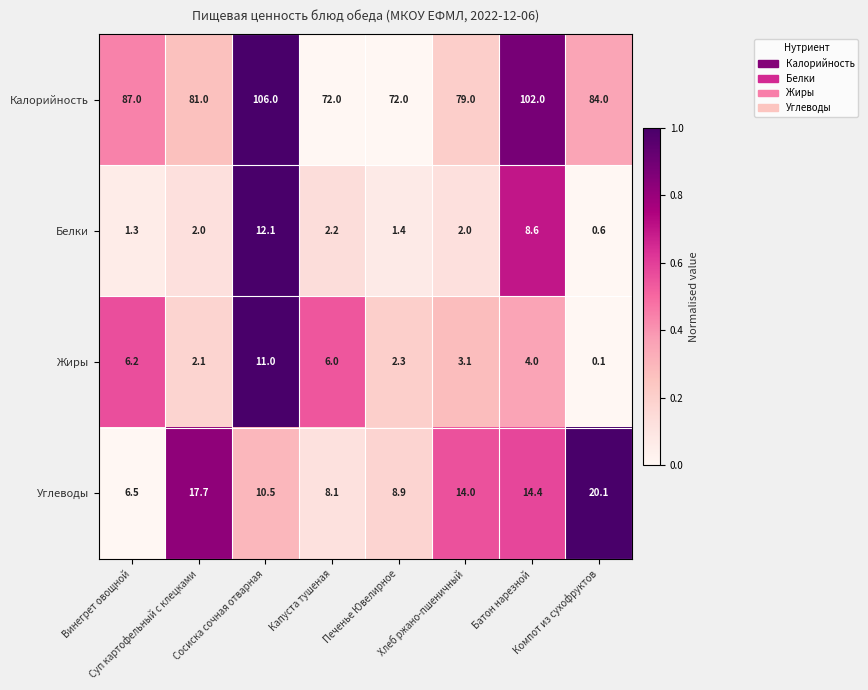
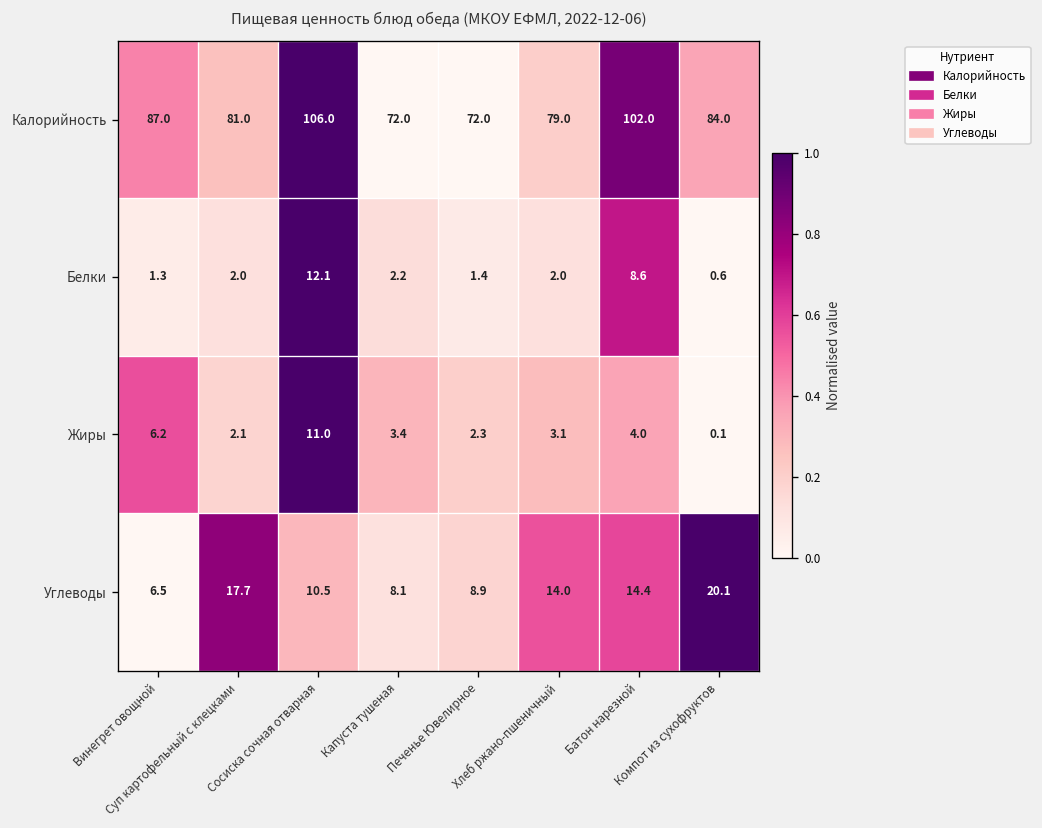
Жиры, Капуста тушеная: 6.0 -> 3.4
